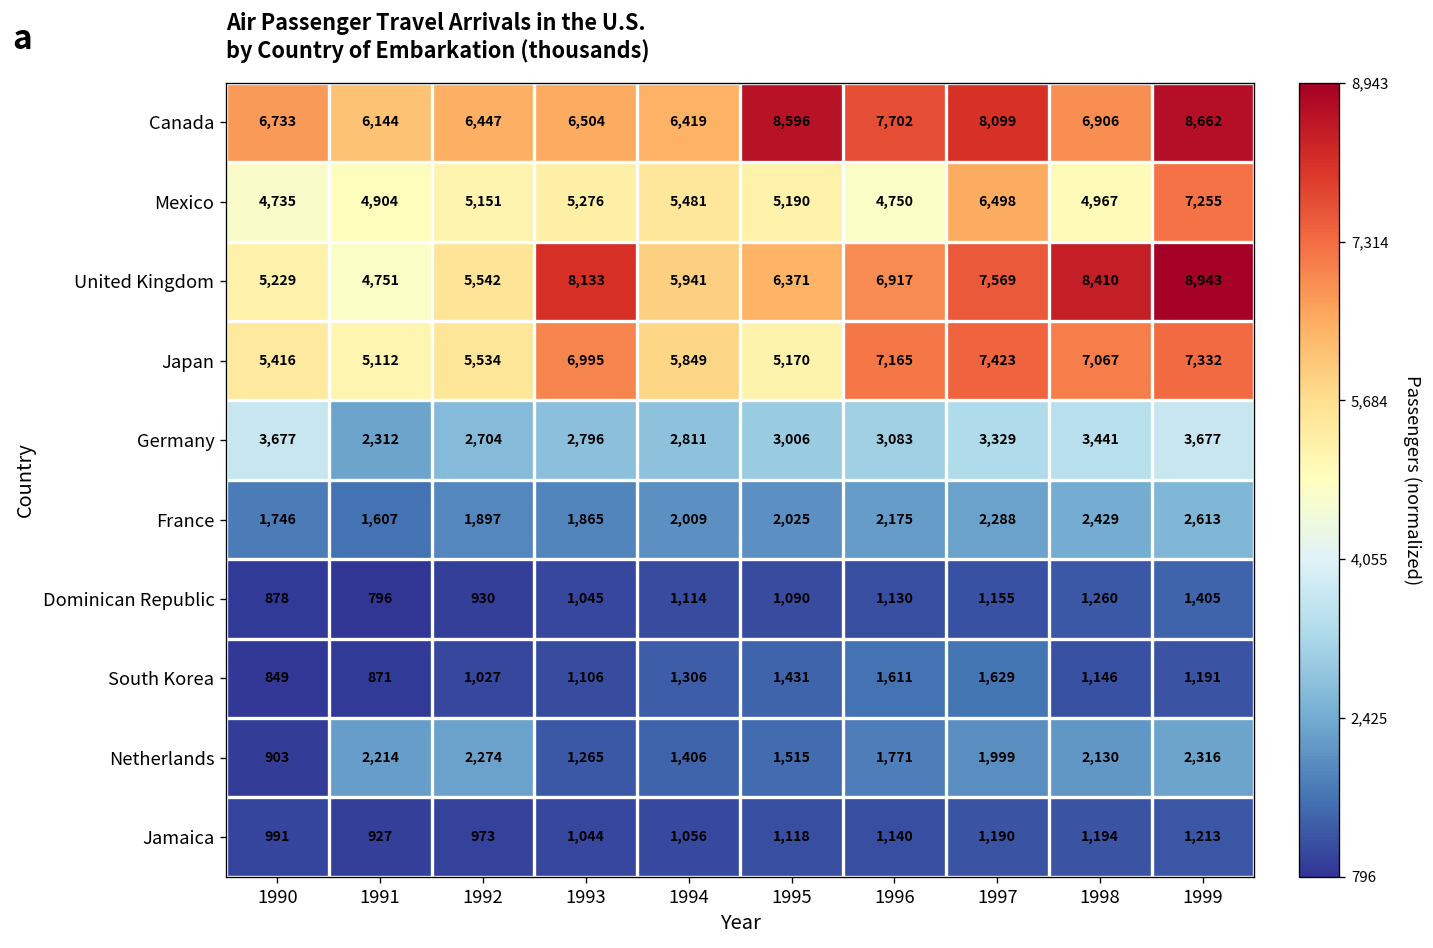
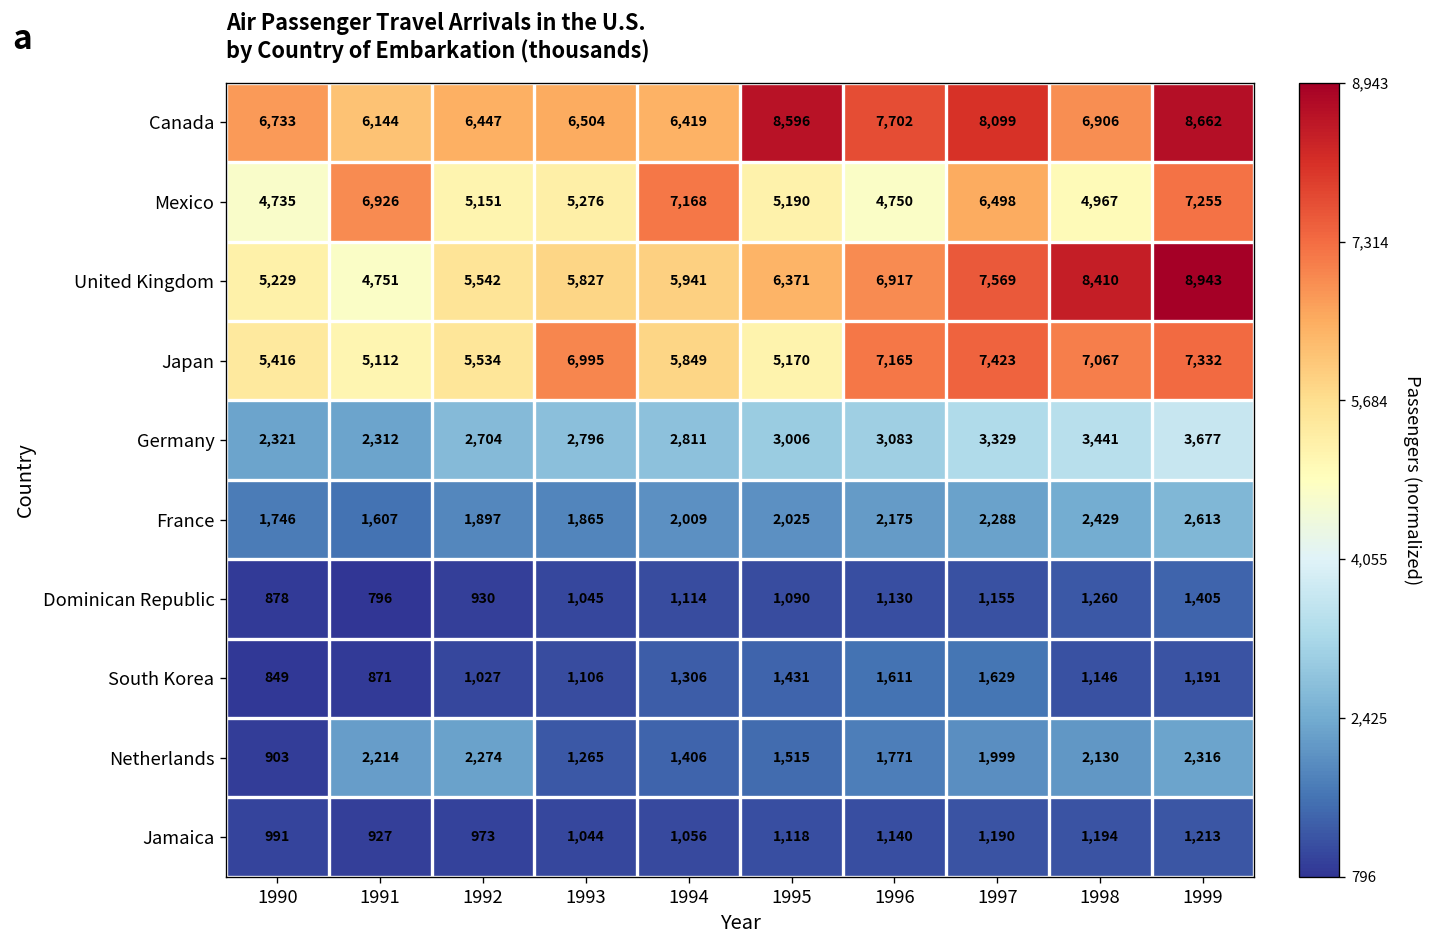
Mexico, 1991: 4,904 -> 6,926
Mexico, 1994: 5,481 -> 7,168
United Kingdom, 1993: 8,133 -> 5,827
Germany, 1990: 3,677 -> 2,321
